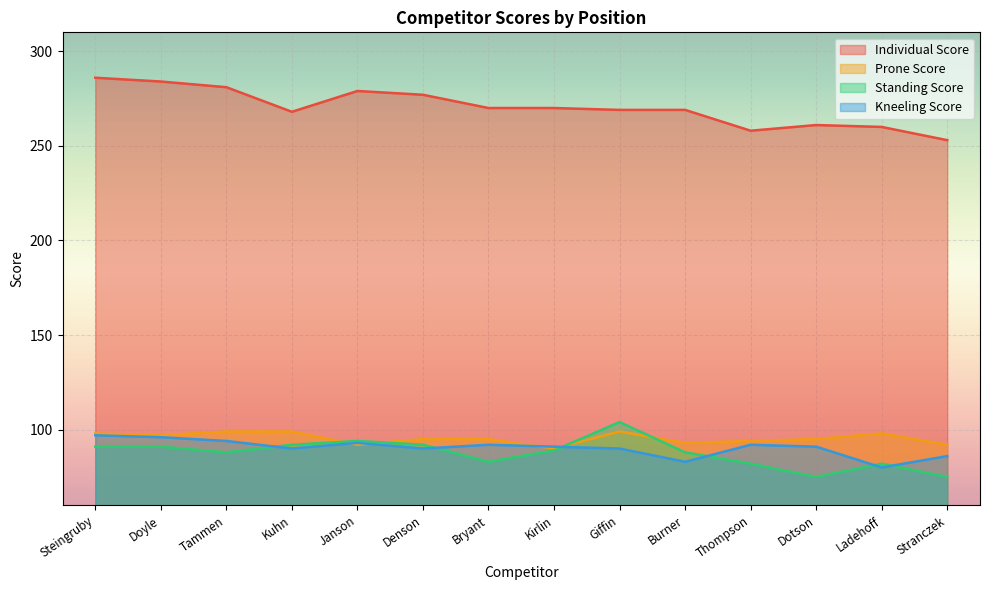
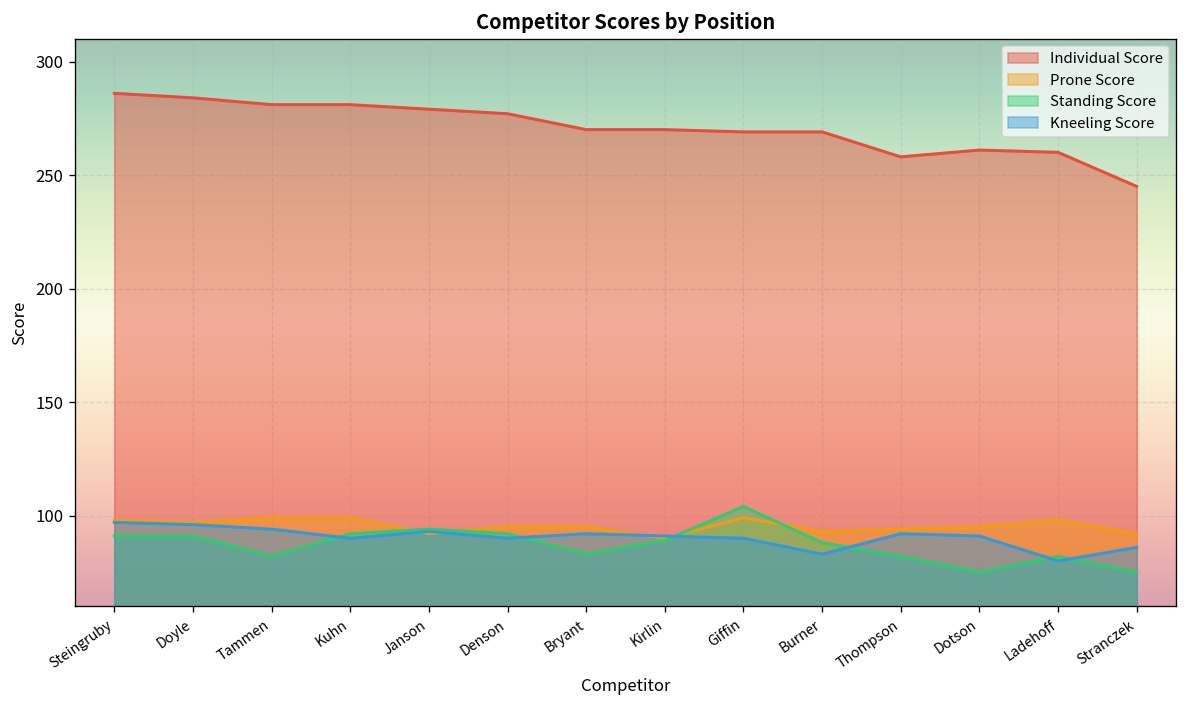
Standing Score, Tammen: 88 -> 82
Individual Score, Kuhn: 268 -> 281
Individual Score, Stranczek: 253 -> 245
